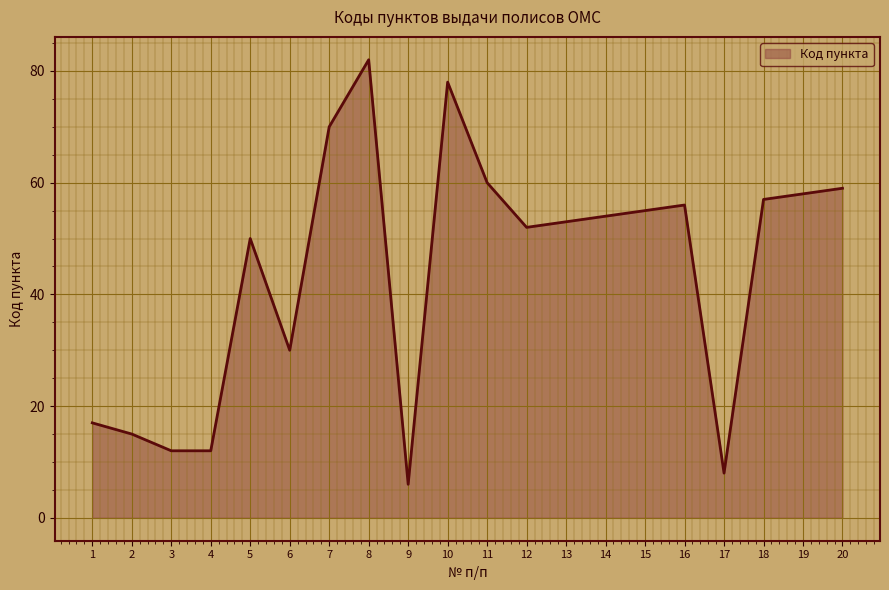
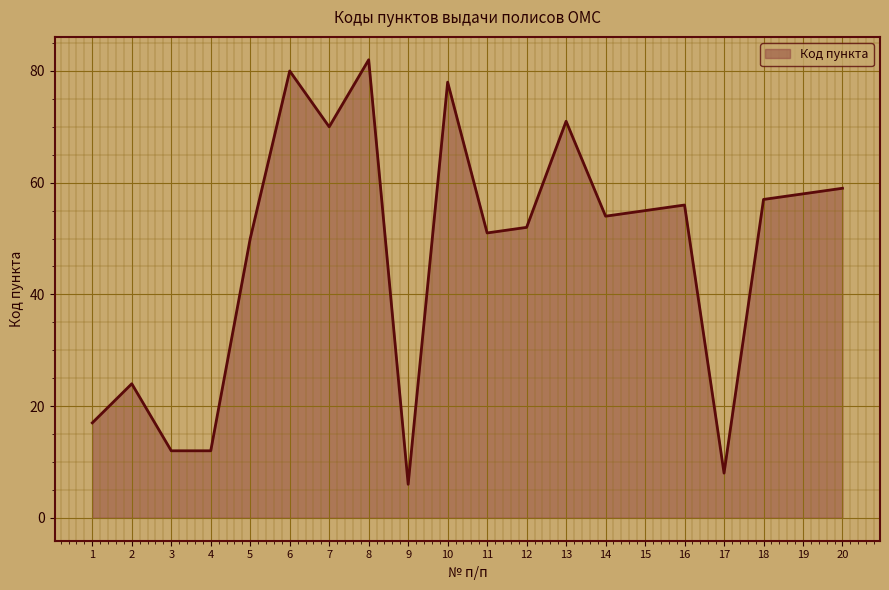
2: 15 -> 24
6: 30 -> 80
11: 60 -> 51
13: 53 -> 71
